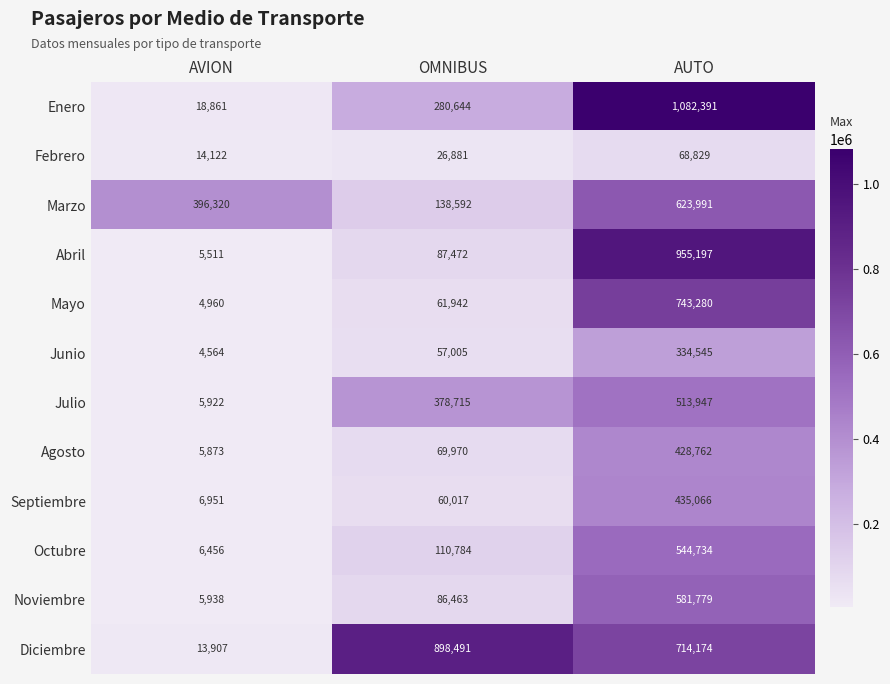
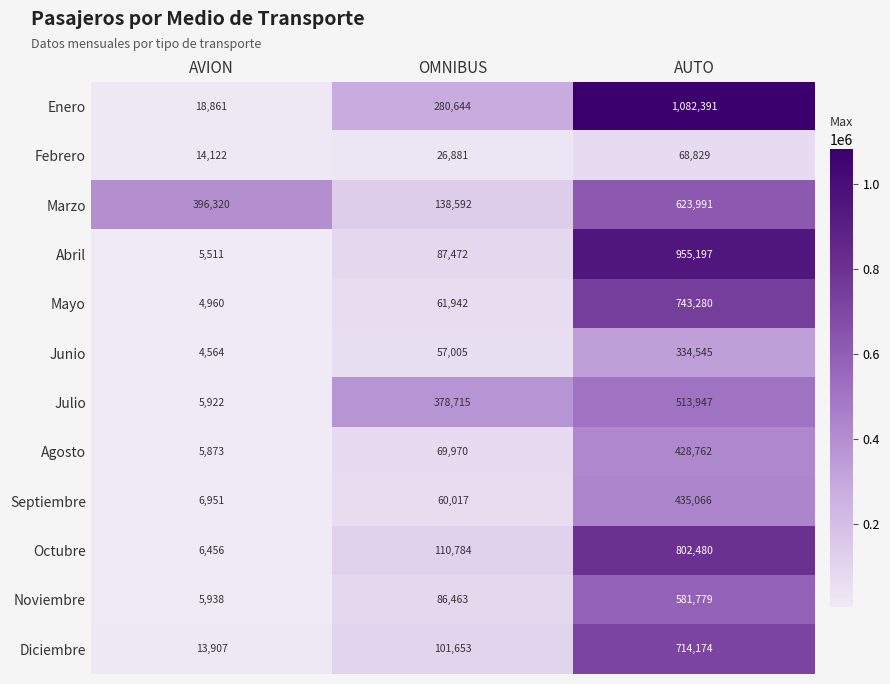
Octubre, AUTO: 544,734 -> 802,480
Diciembre, OMNIBUS: 898,491 -> 101,653
